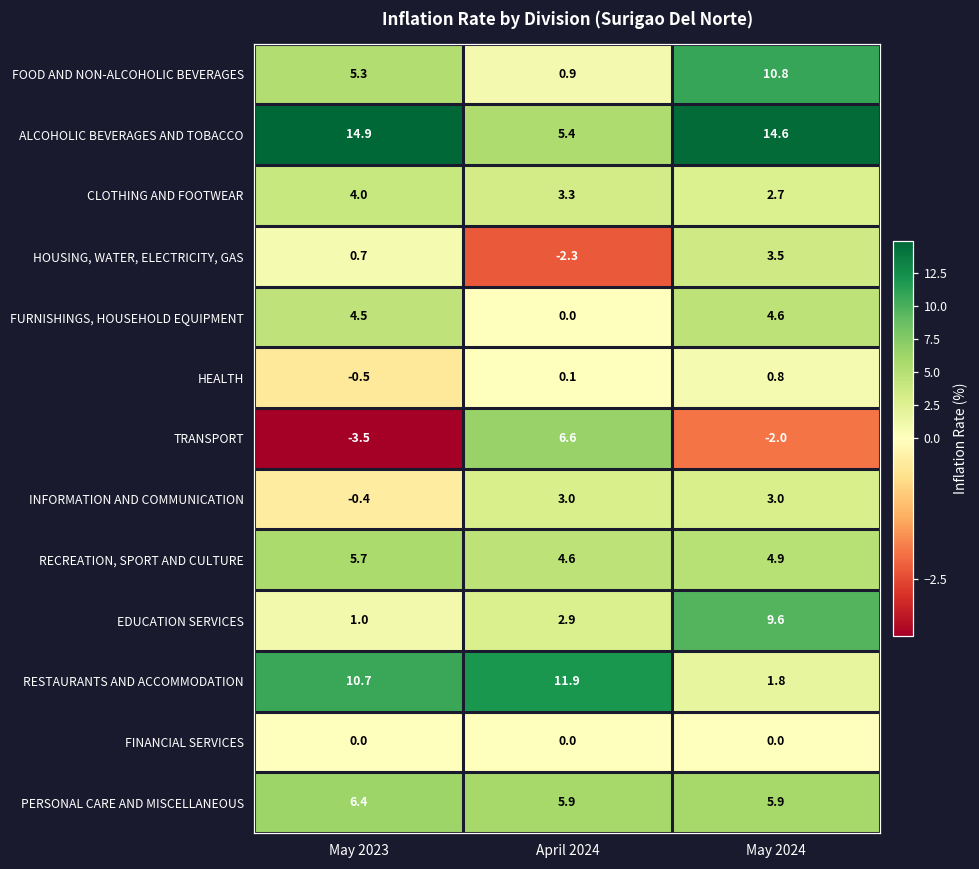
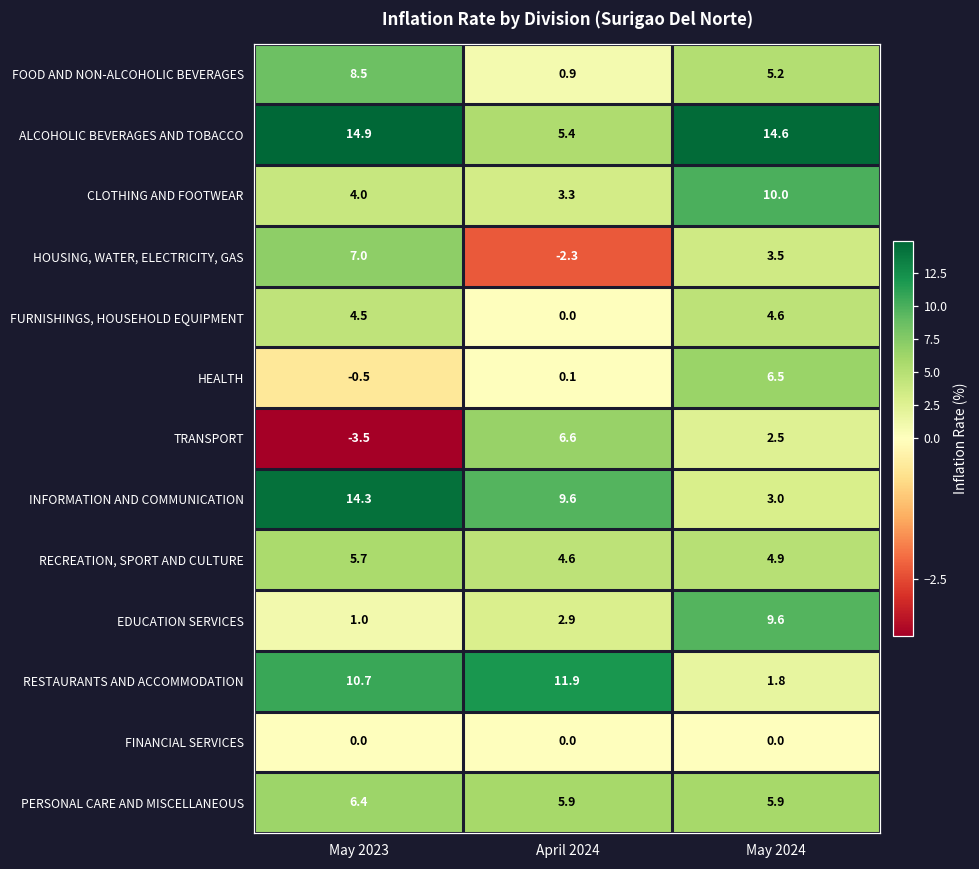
FOOD AND NON-ALCOHOLIC BEVERAGES, May 2023: 5.3 -> 8.5
FOOD AND NON-ALCOHOLIC BEVERAGES, May 2024: 10.8 -> 5.2
CLOTHING AND FOOTWEAR, May 2024: 2.7 -> 10.0
HOUSING, WATER, ELECTRICITY, GAS, May 2023: 0.7 -> 7.0
HEALTH, May 2024: 0.8 -> 6.5
TRANSPORT, May 2024: -2.0 -> 2.5
INFORMATION AND COMMUNICATION, May 2023: -0.4 -> 14.3
INFORMATION AND COMMUNICATION, April 2024: 3.0 -> 9.6
